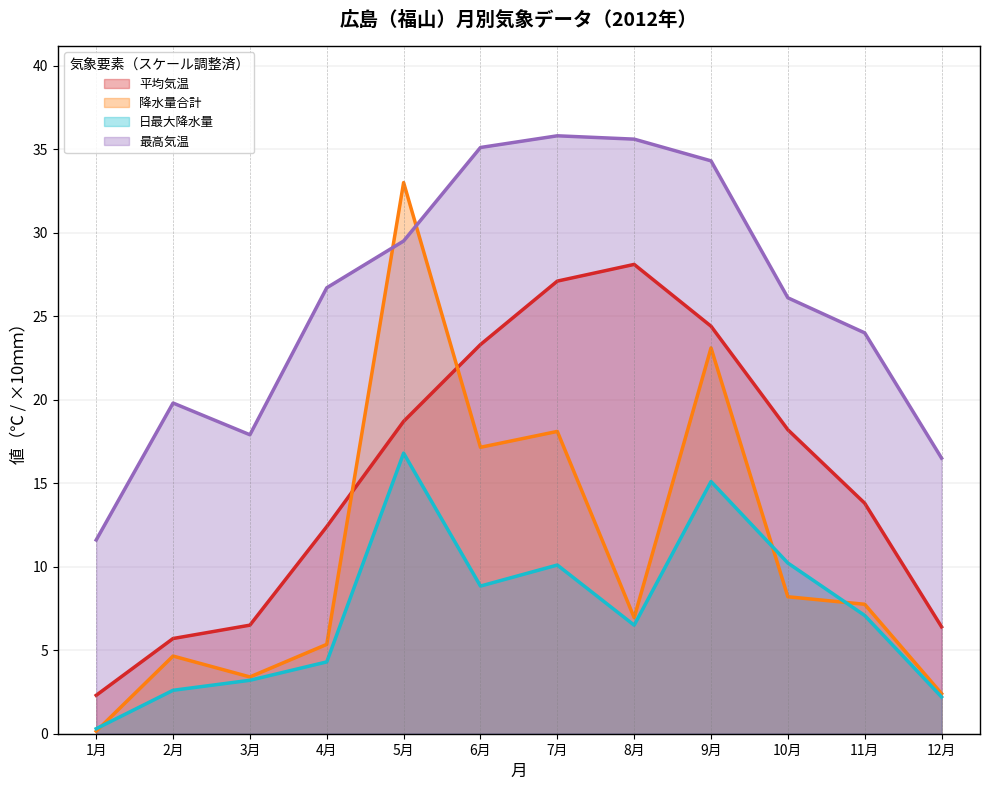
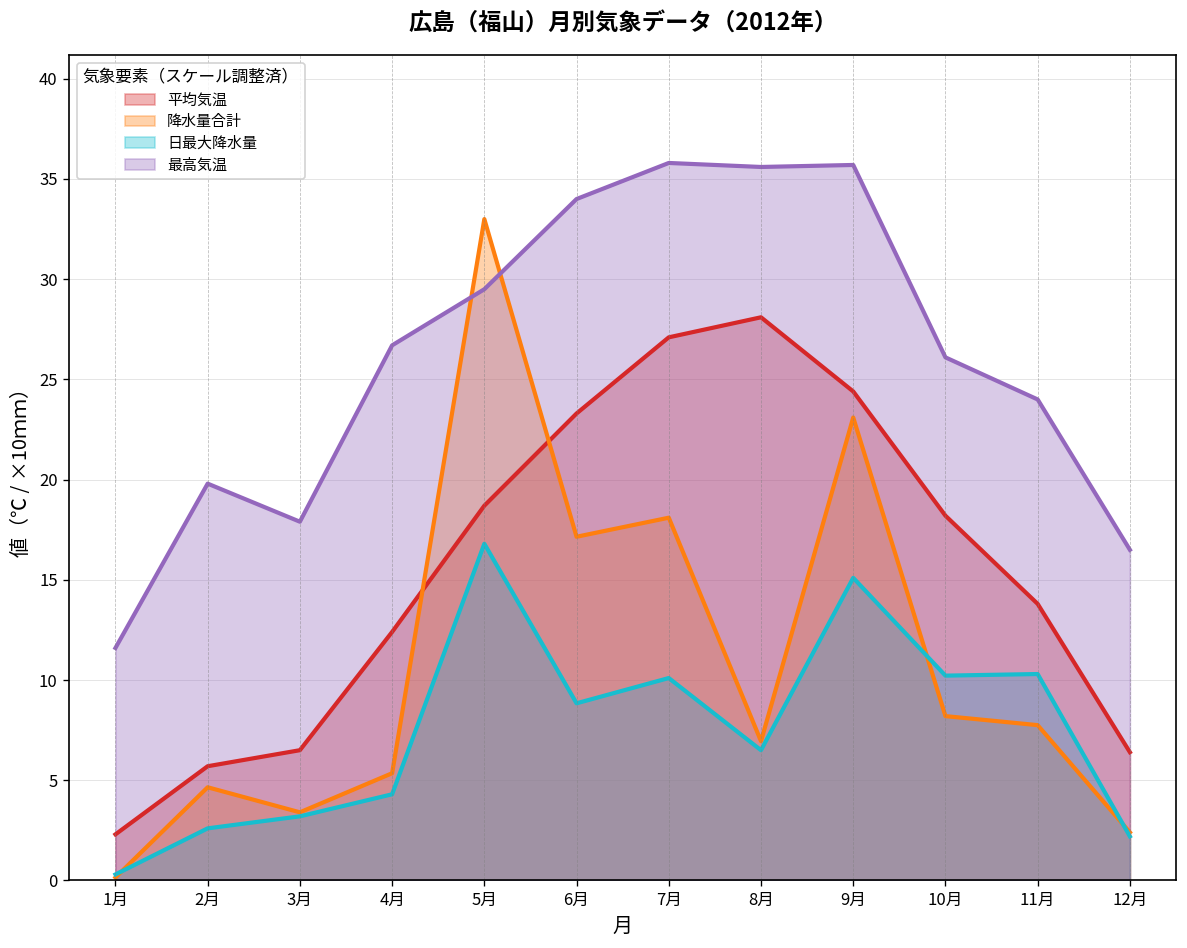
最高気温, 6月: 35.1 -> 34.0
最高気温, 9月: 34.3 -> 35.7
日最大降水量, 11月: 7.1 -> 10.3
